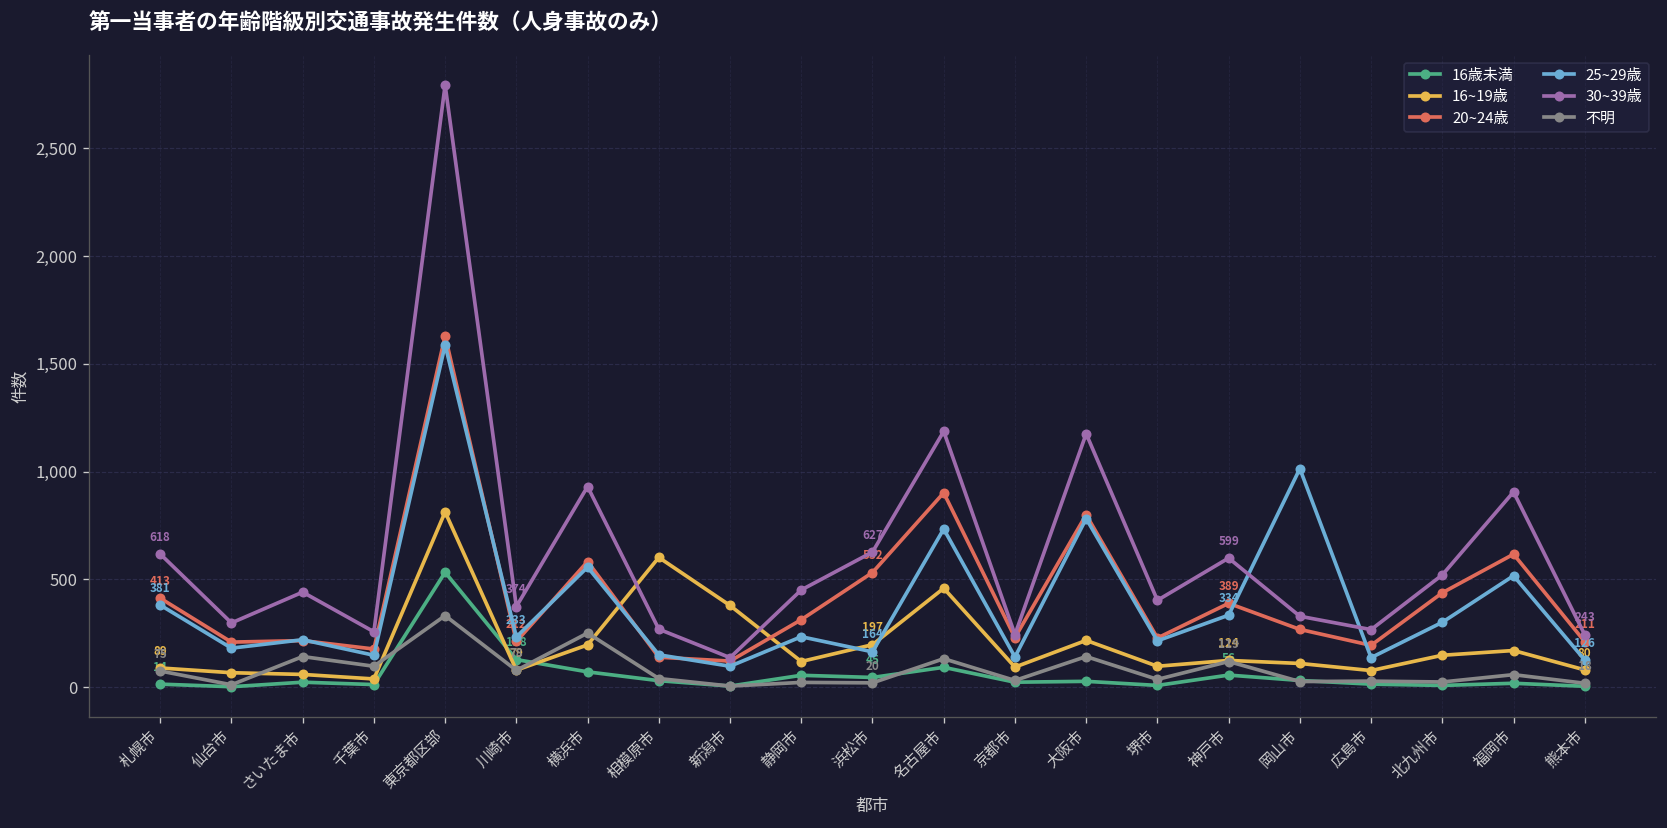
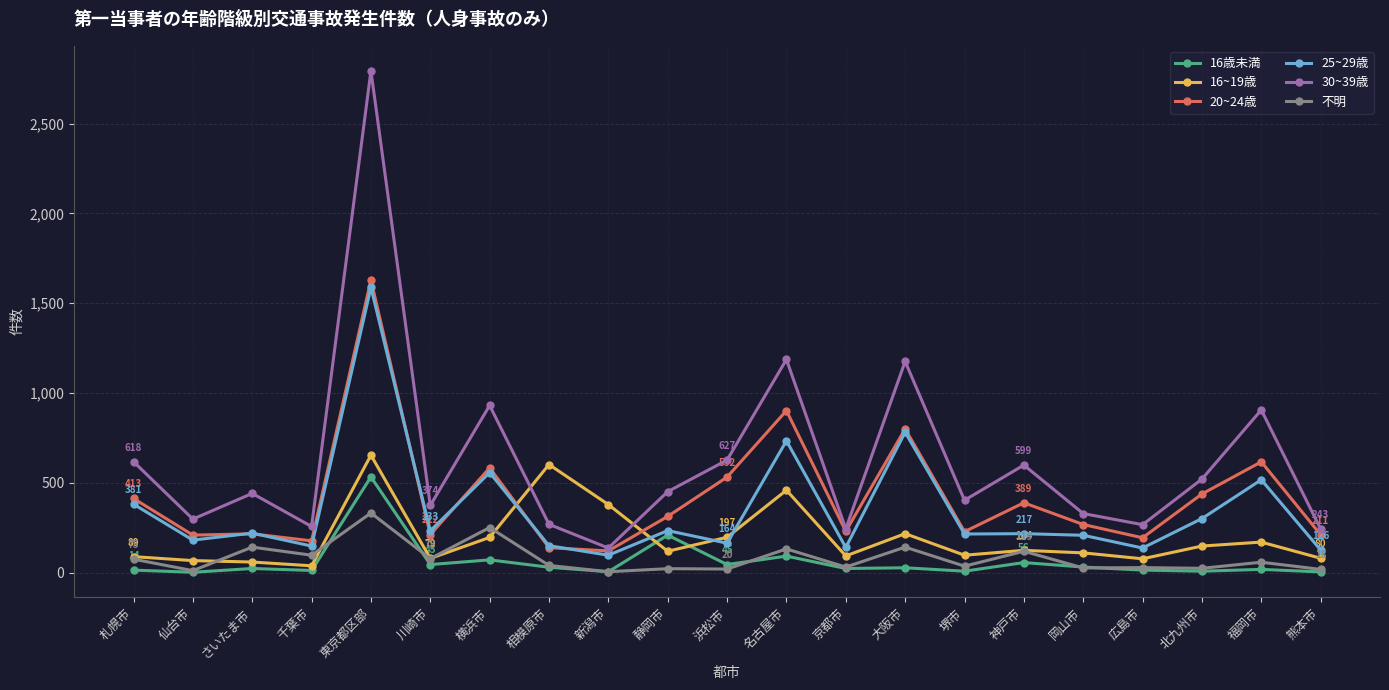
16~19歳, 東京都区部: 810 -> 650
16歳未満, 川崎市: 128 -> 45
16歳未満, 静岡市: 60 -> 210
25~29歳, 神戸市: 334 -> 217
25~29歳, 岡山市: 1,010 -> 210
